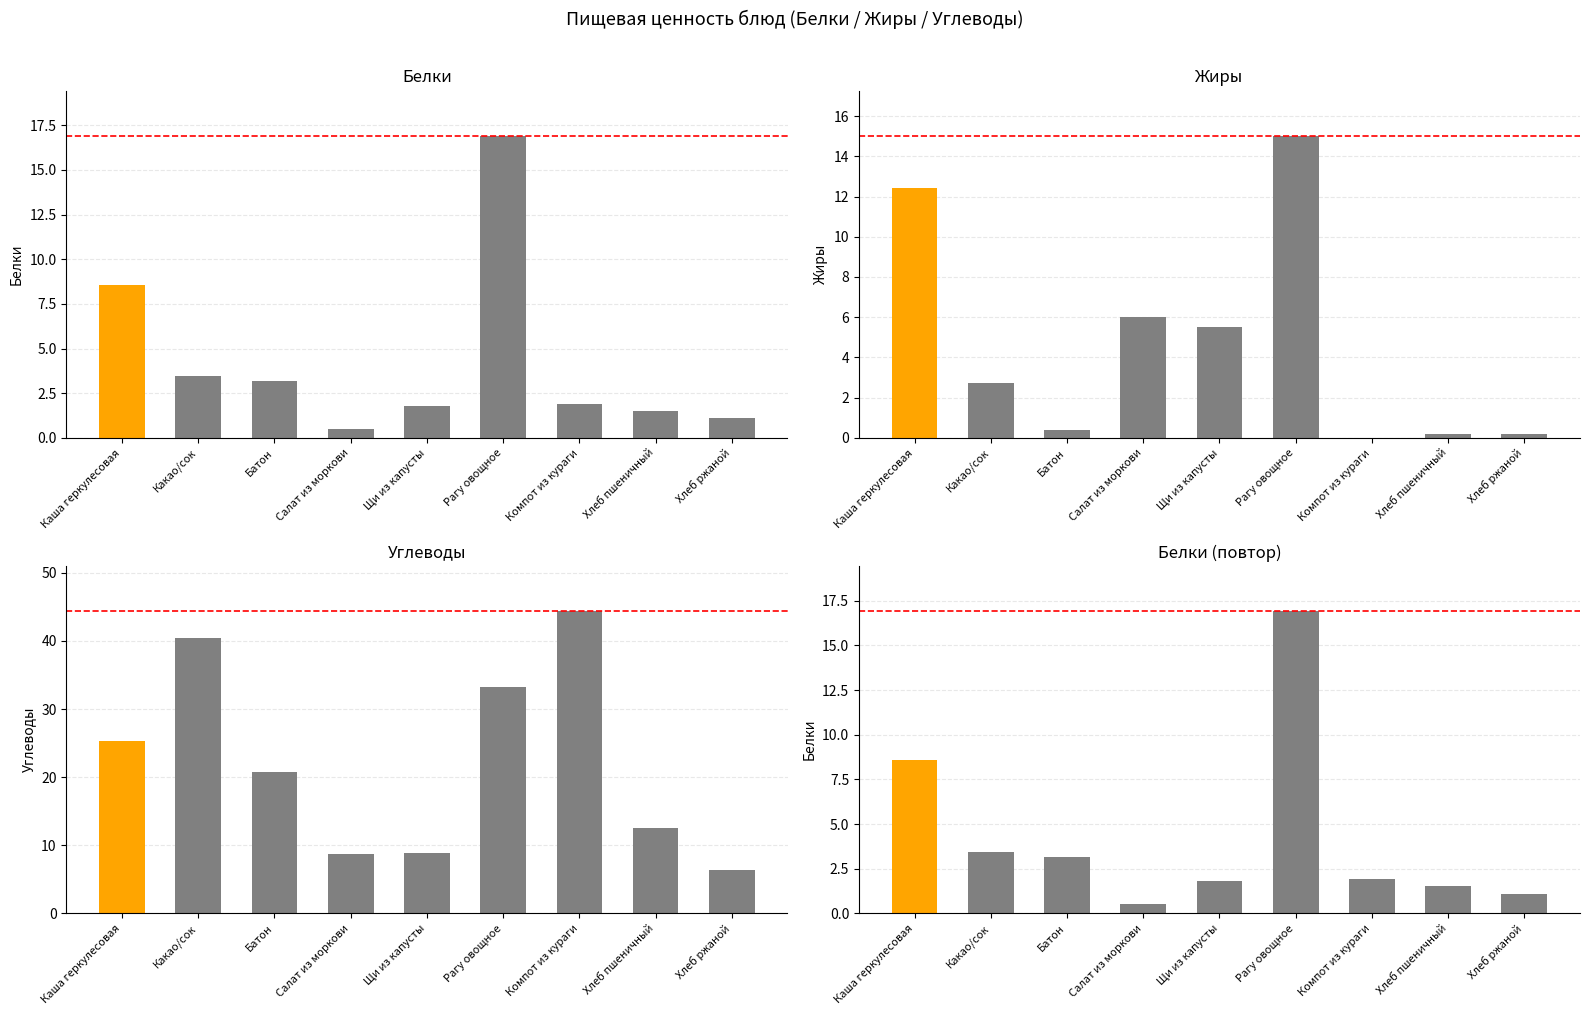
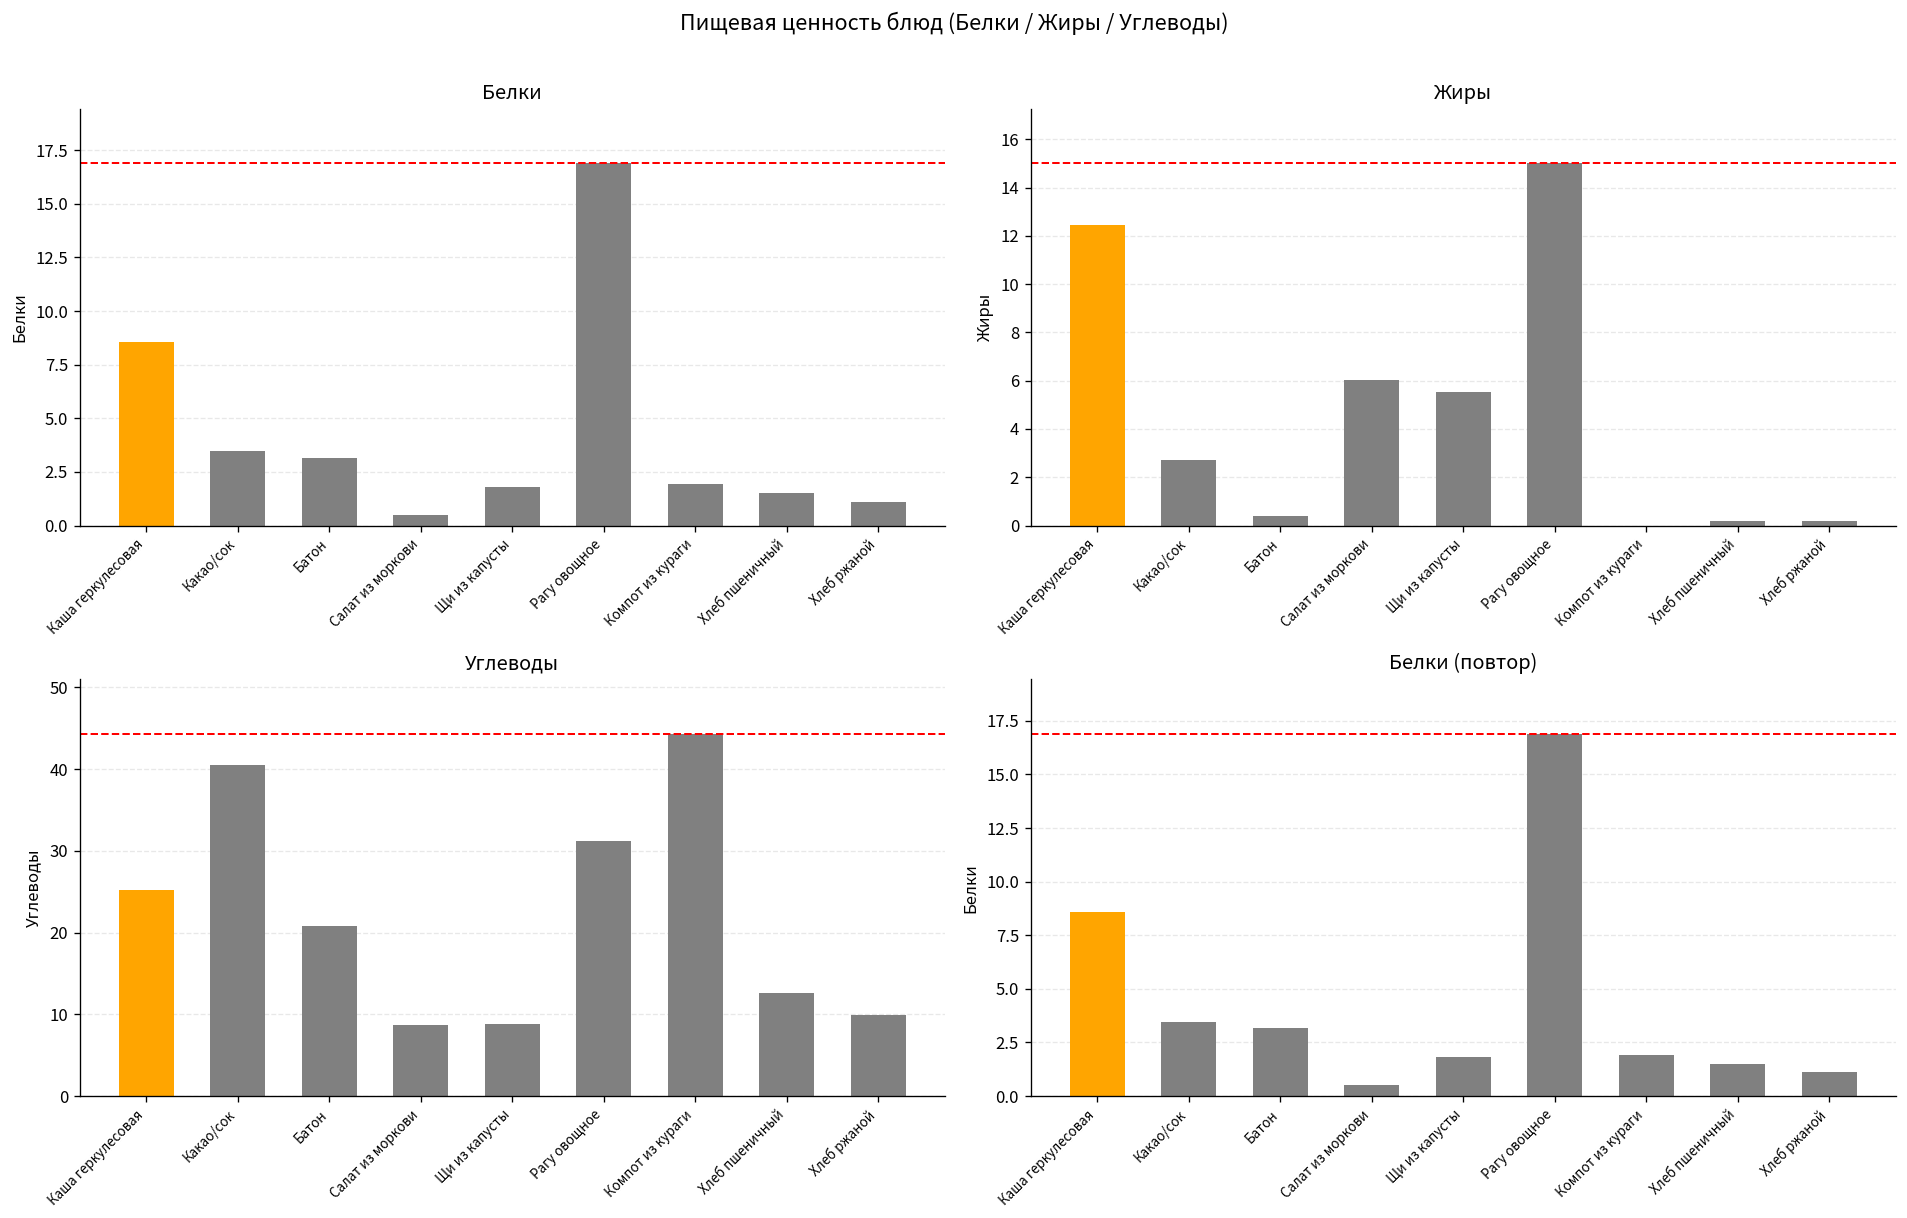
Углеводы, Рагу овощное: 33 -> 31
Углеводы, Хлеб ржаной: 6 -> 10
